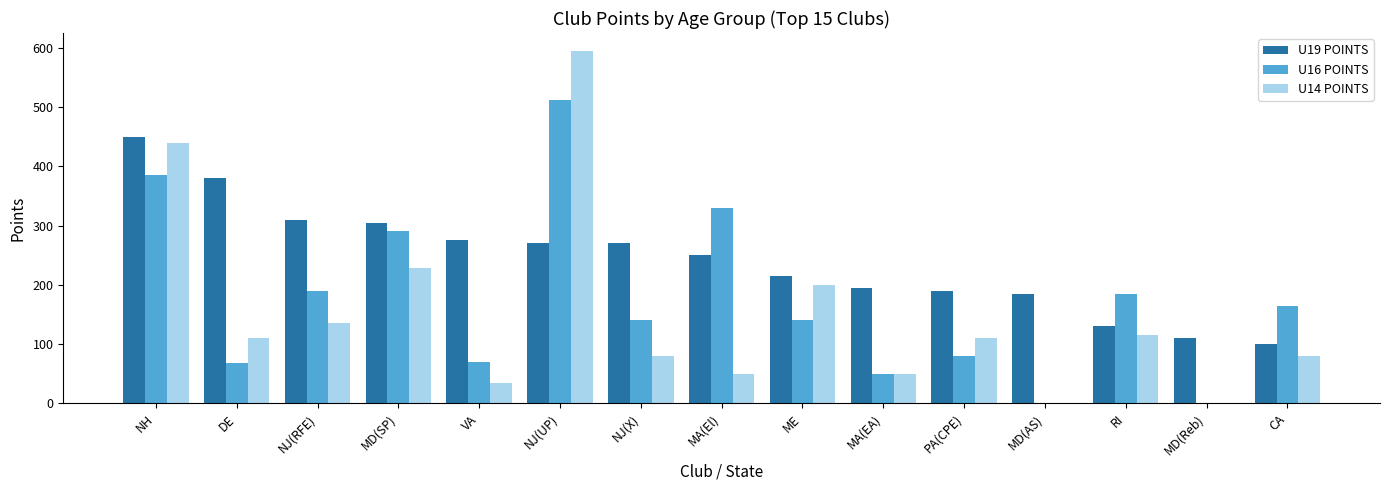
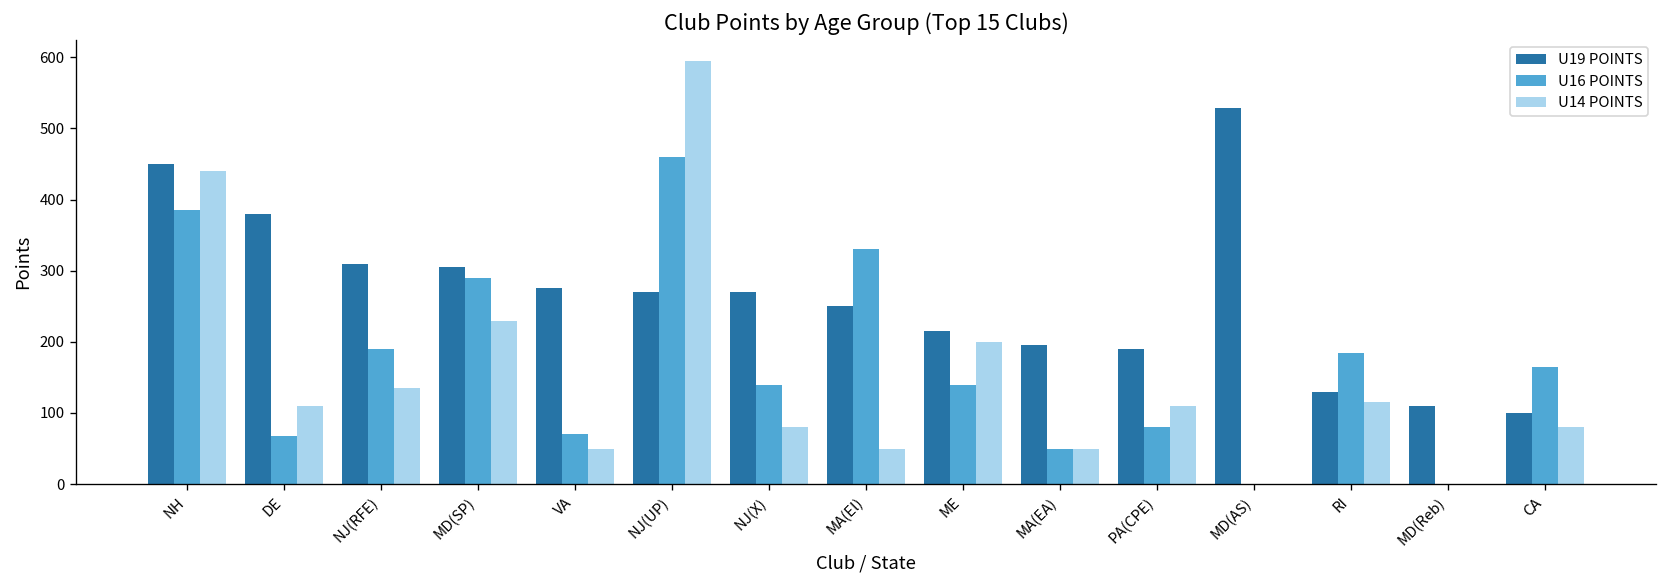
U14 POINTS, VA: 30 -> 50
U16 POINTS, NJ(UP): 510 -> 460
U19 POINTS, MD(AS): 190 -> 530
